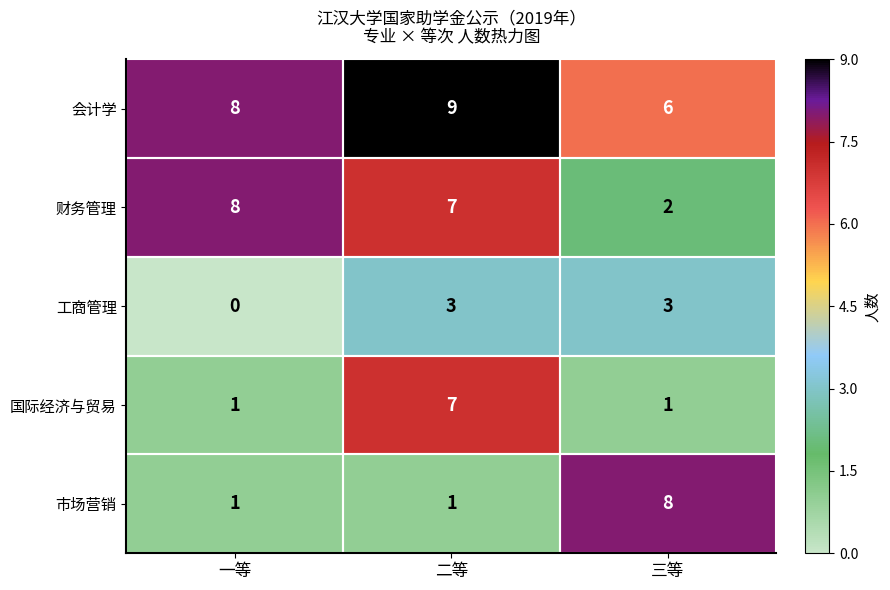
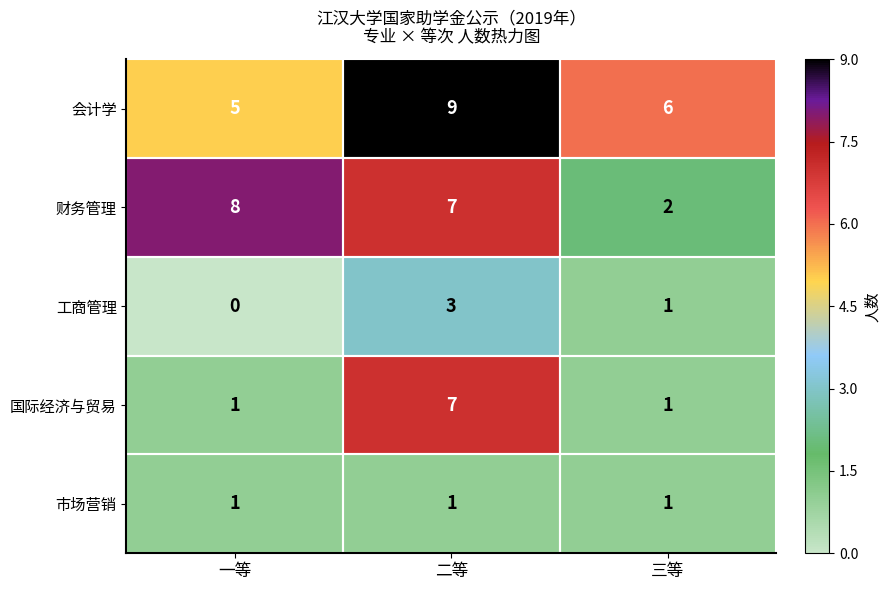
会计学, 一等: 8 -> 5
工商管理, 三等: 3 -> 1
市场营销, 三等: 8 -> 1
